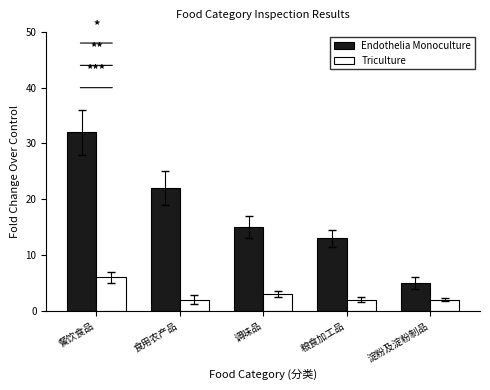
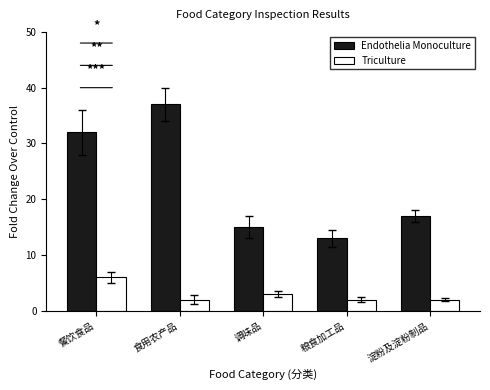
Endothelia Monoculture, 食用农产品: 22 -> 37
Endothelia Monoculture, 淀粉及淀粉制品: 5 -> 17
